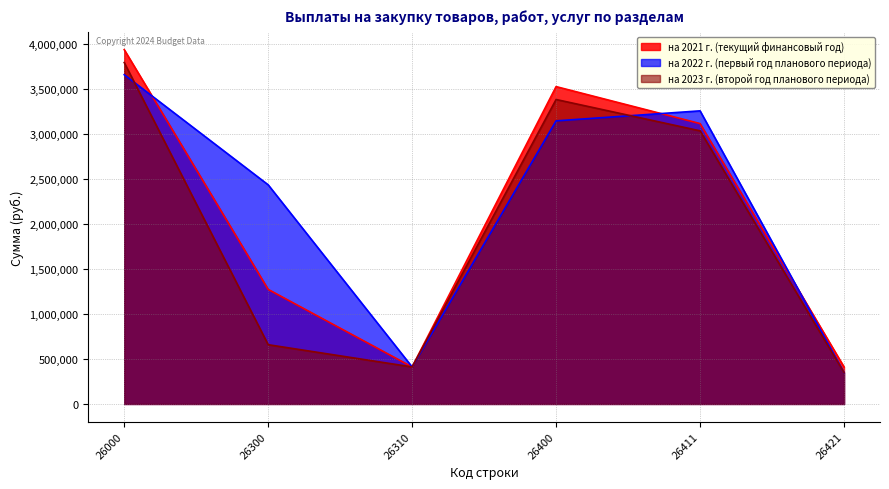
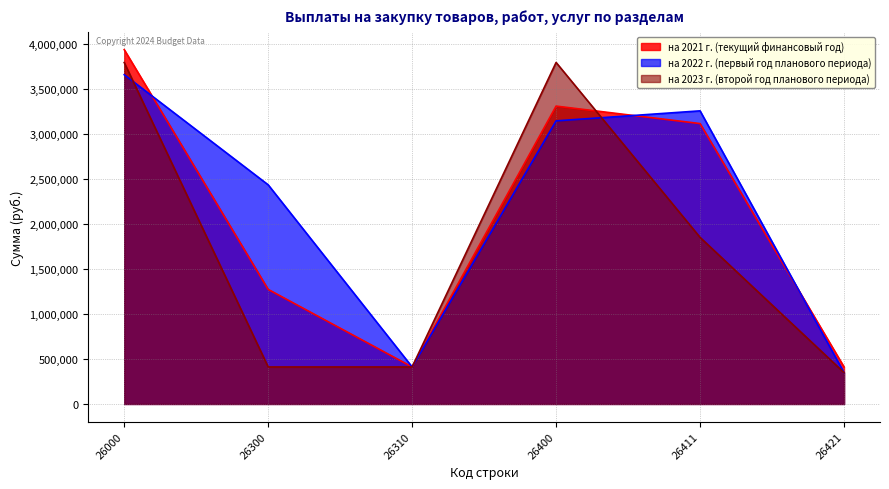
на 2023 г. (второй год планового периода), 26300: 700,000 -> 400,000
на 2021 г. (текущий финансовый год), 26400: 3,500,000 -> 3,300,000
на 2023 г. (второй год планового периода), 26400: 3,400,000 -> 3,800,000
на 2023 г. (второй год планового периода), 26411: 3,000,000 -> 1,900,000
